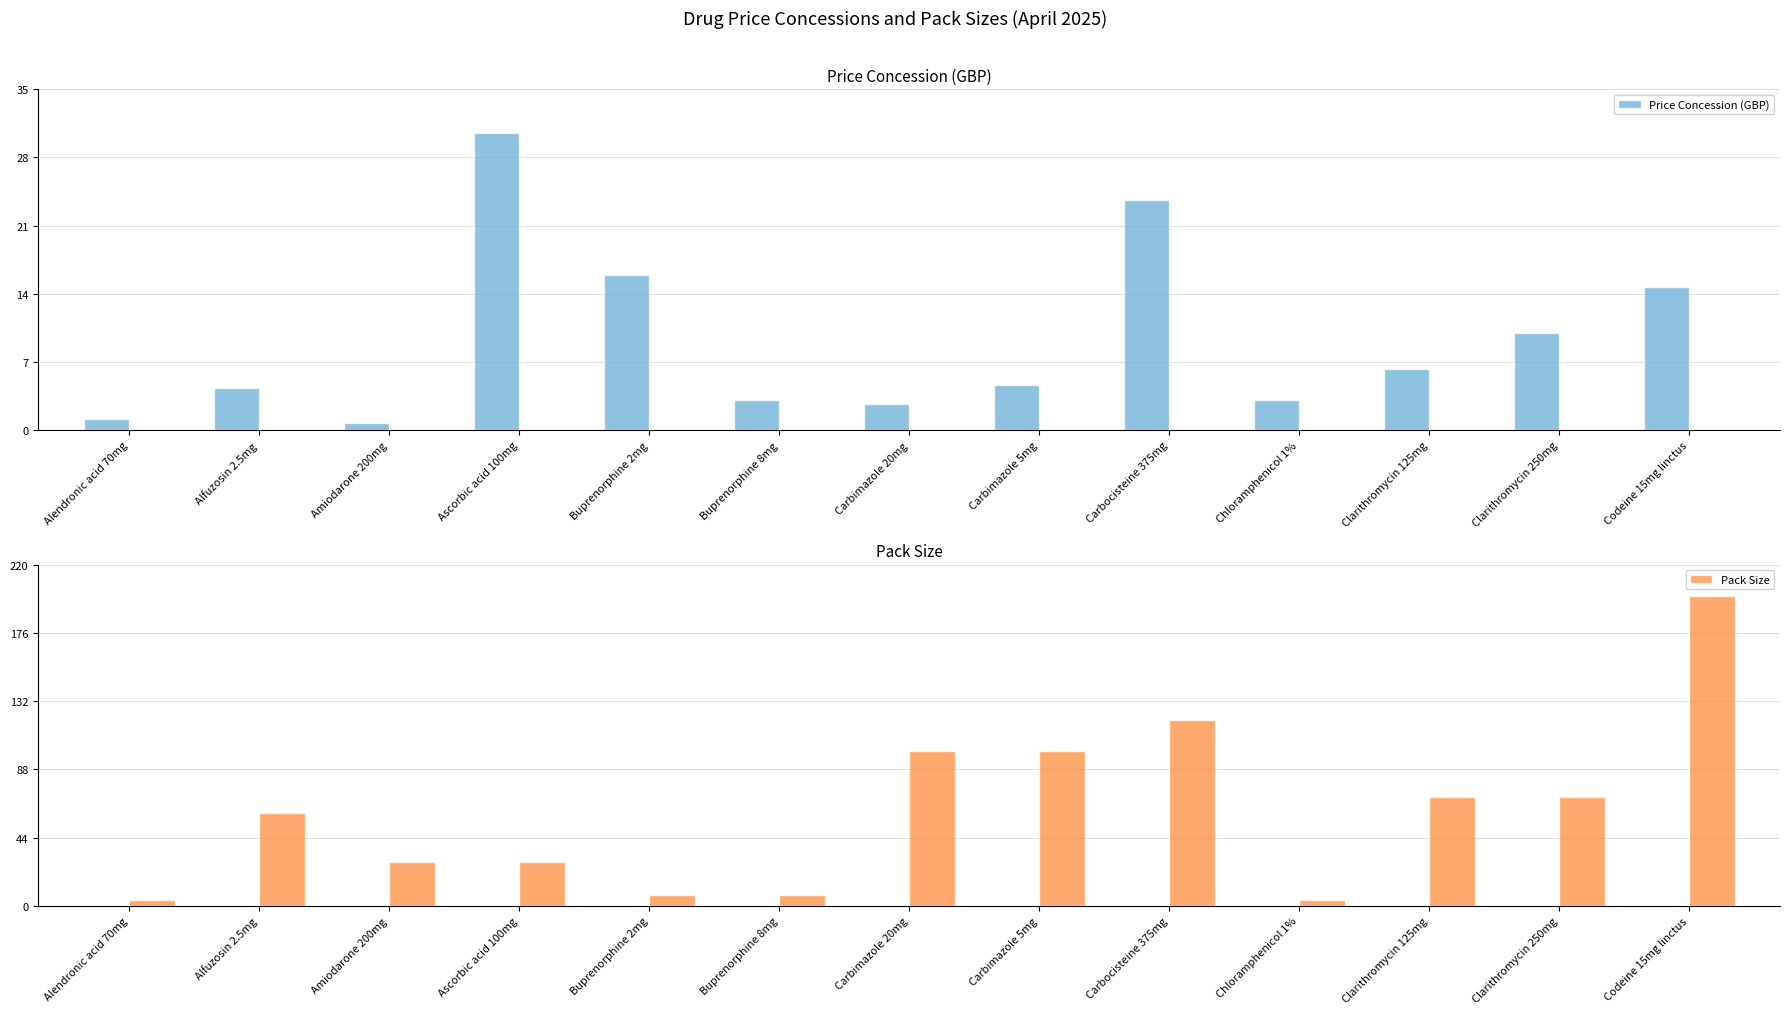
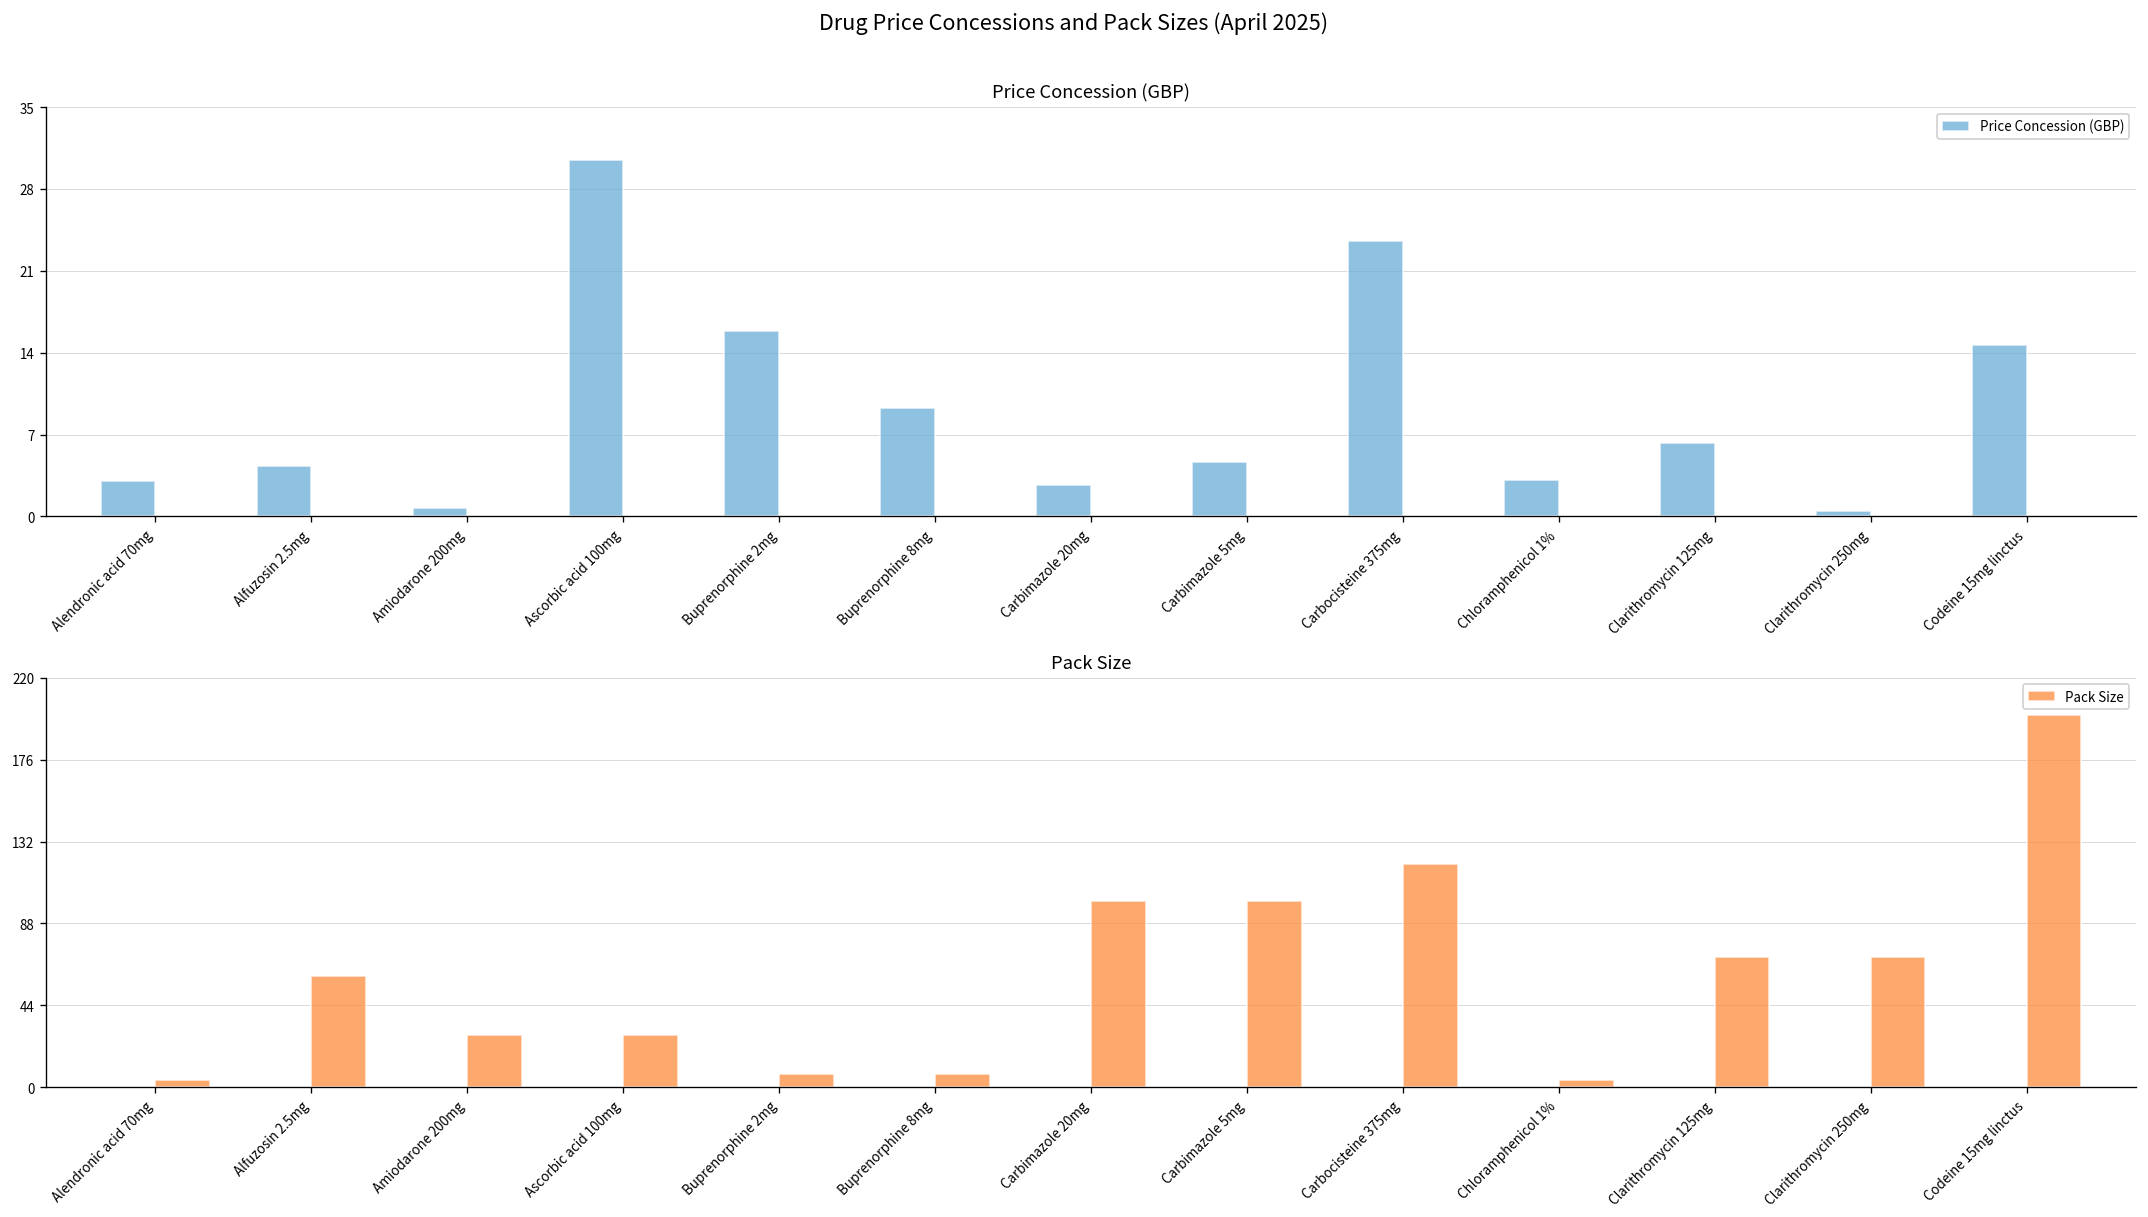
Price Concession (GBP), Alendronic acid 70mg: 1 -> 3
Price Concession (GBP), Buprenorphine 8mg: 3 -> 9
Price Concession (GBP), Clarithromycin 250mg: 10 -> 0
